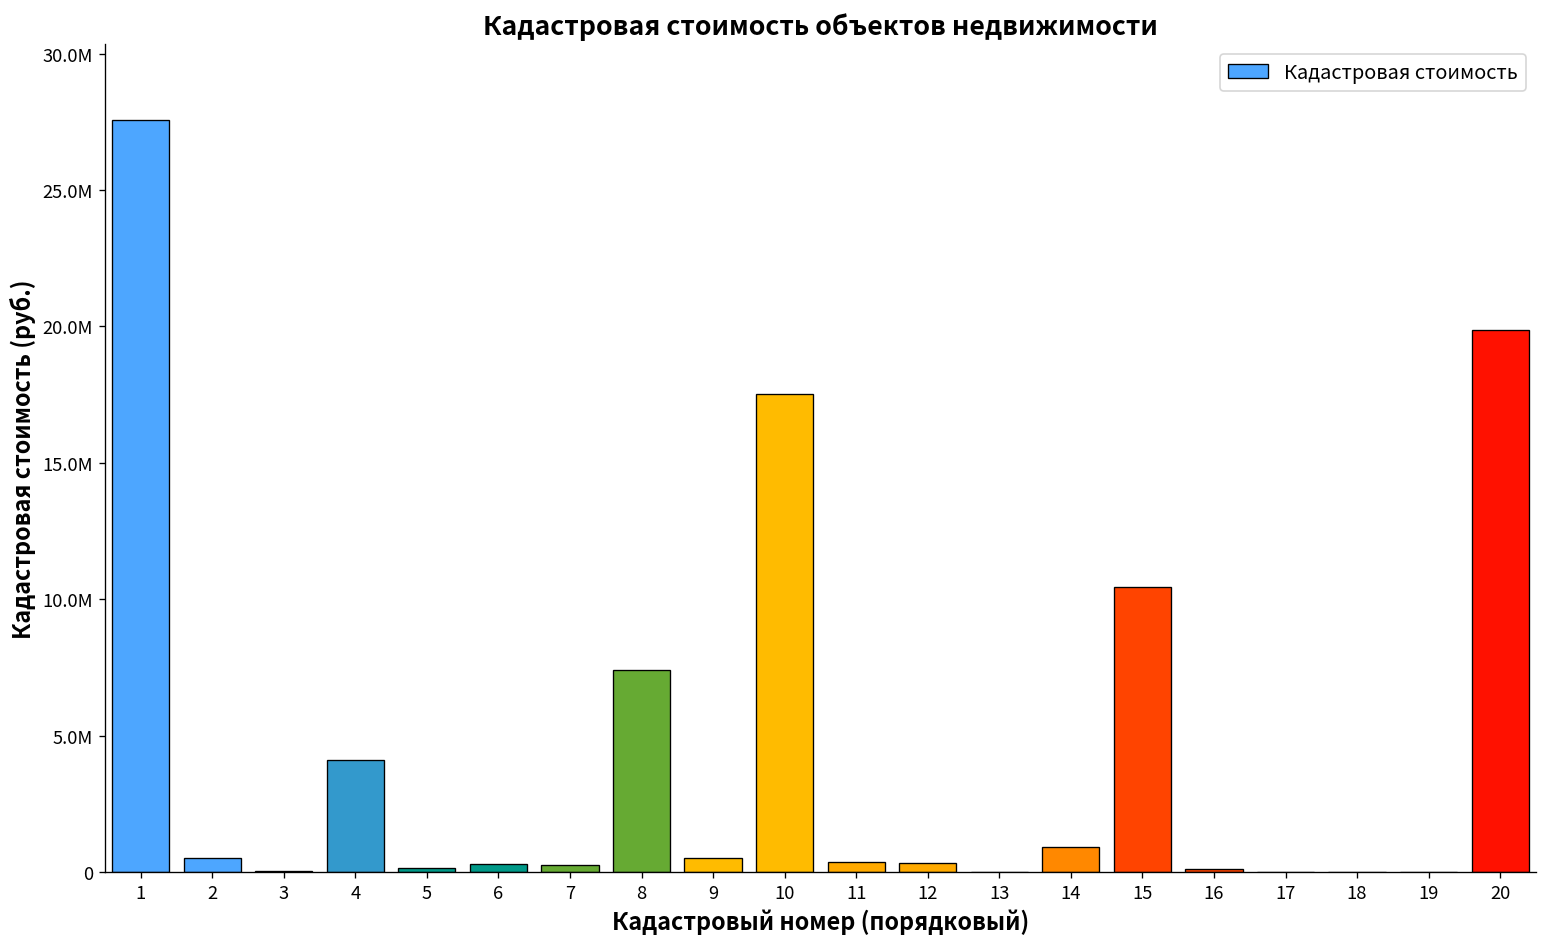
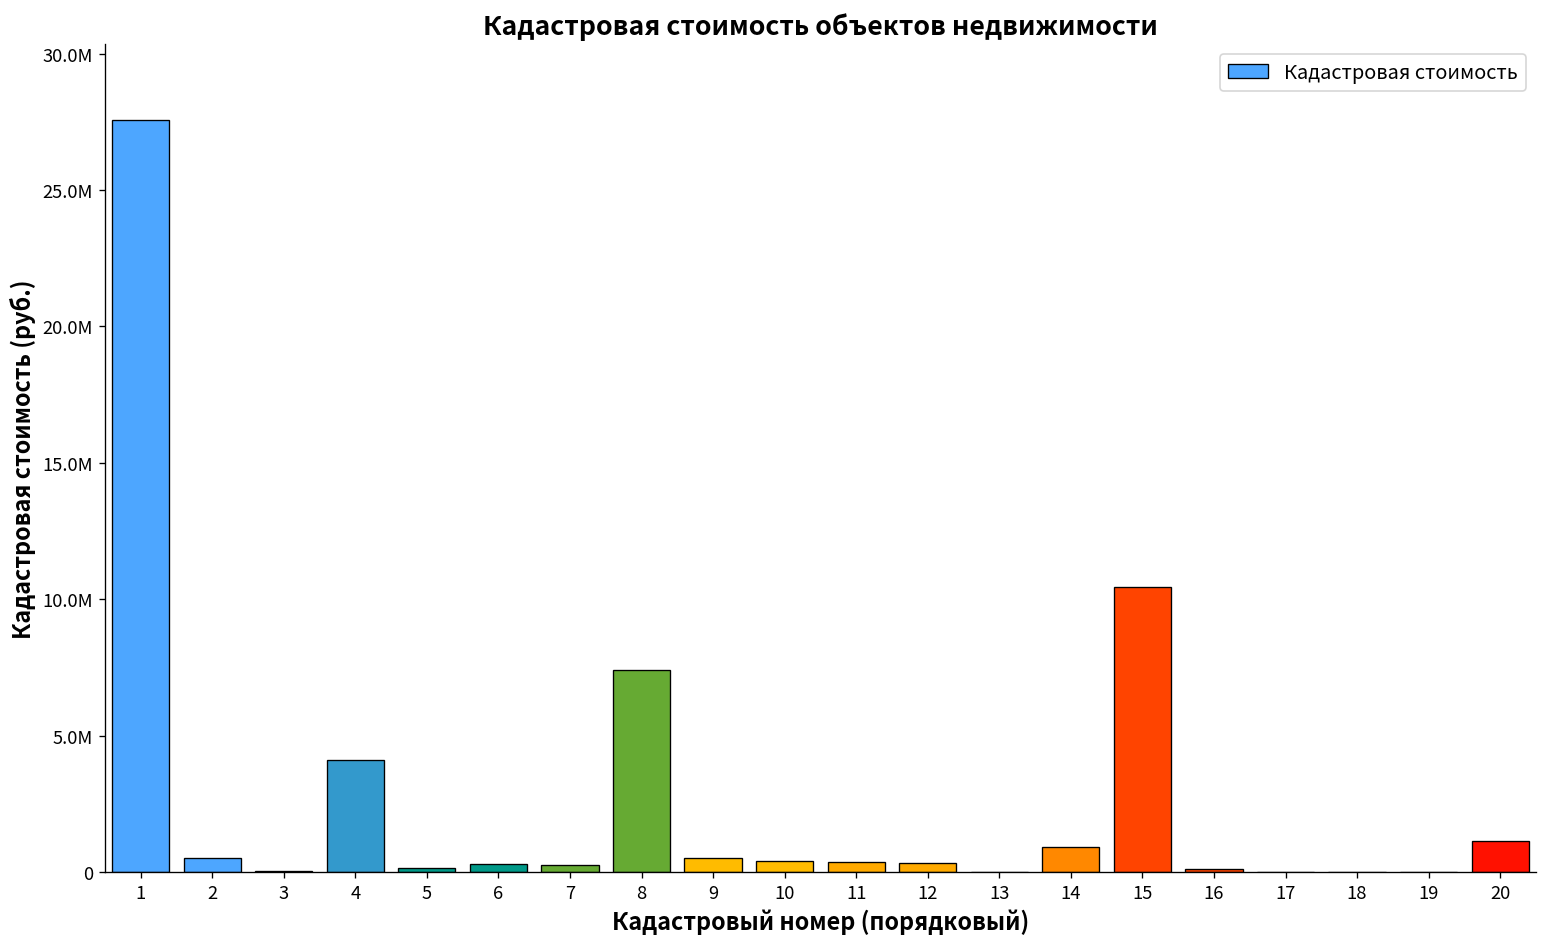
10: 17500000 -> 400000
20: 19900000 -> 1200000
